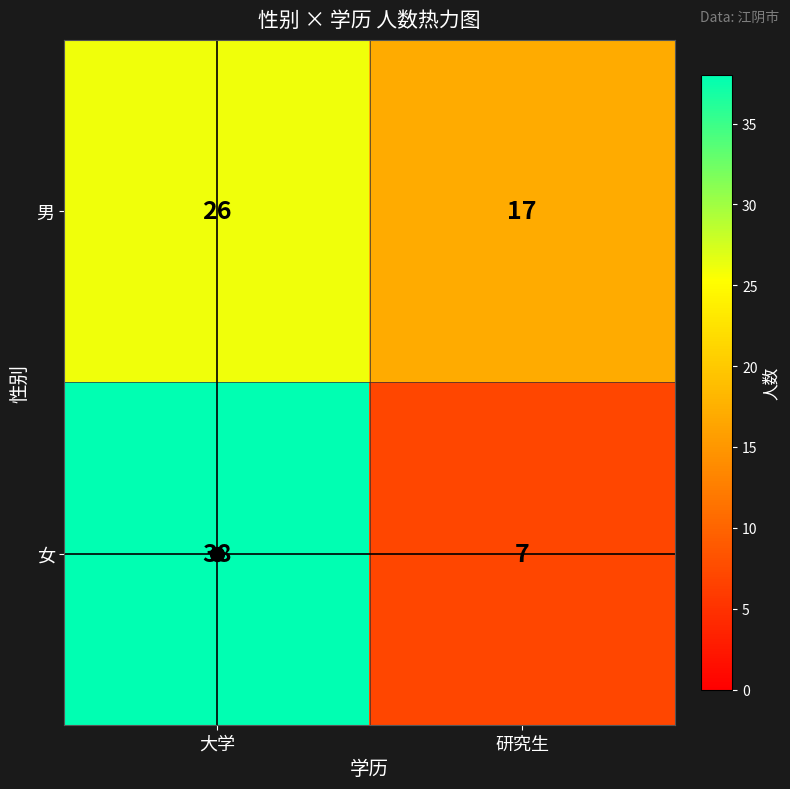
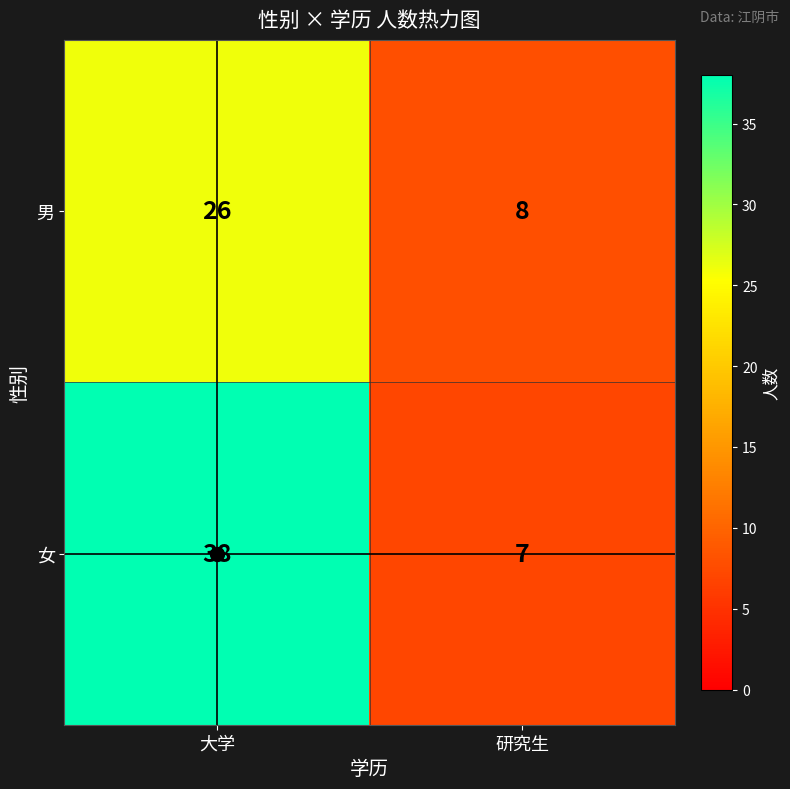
男, 研究生: 17 -> 8
